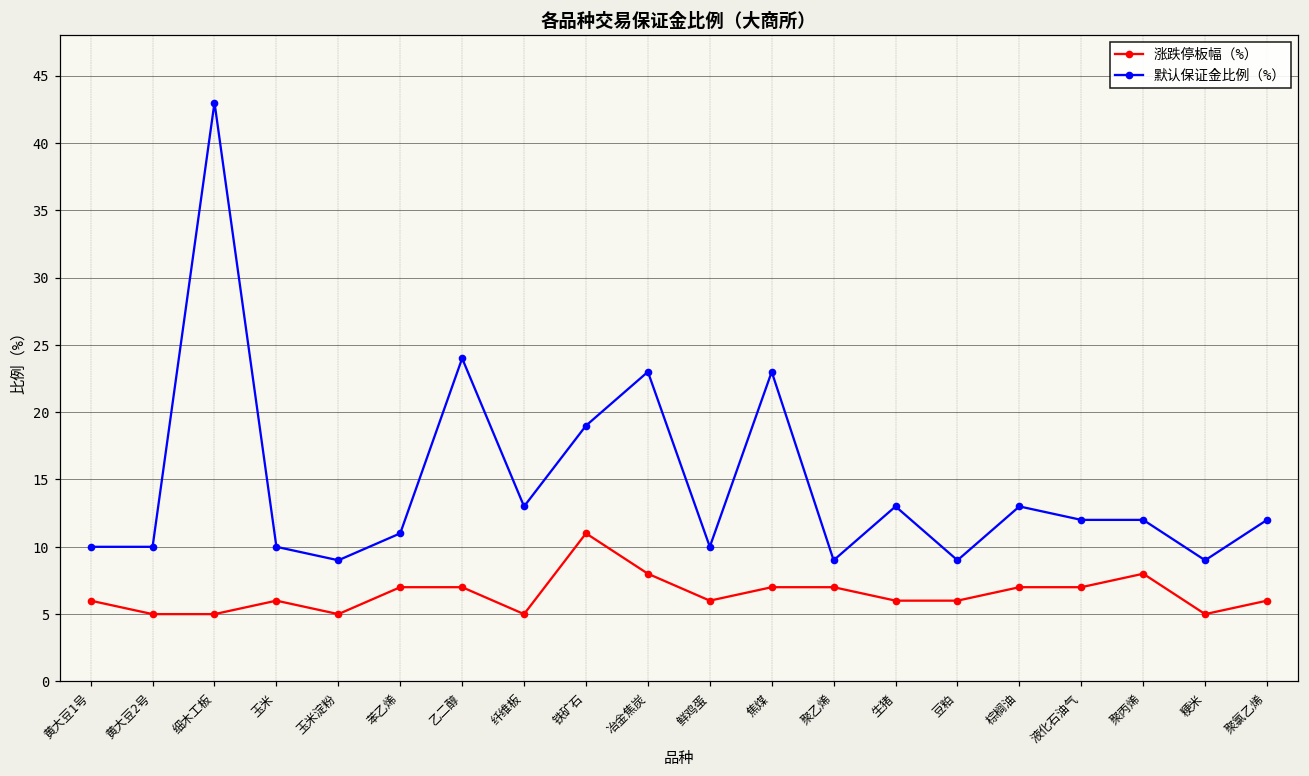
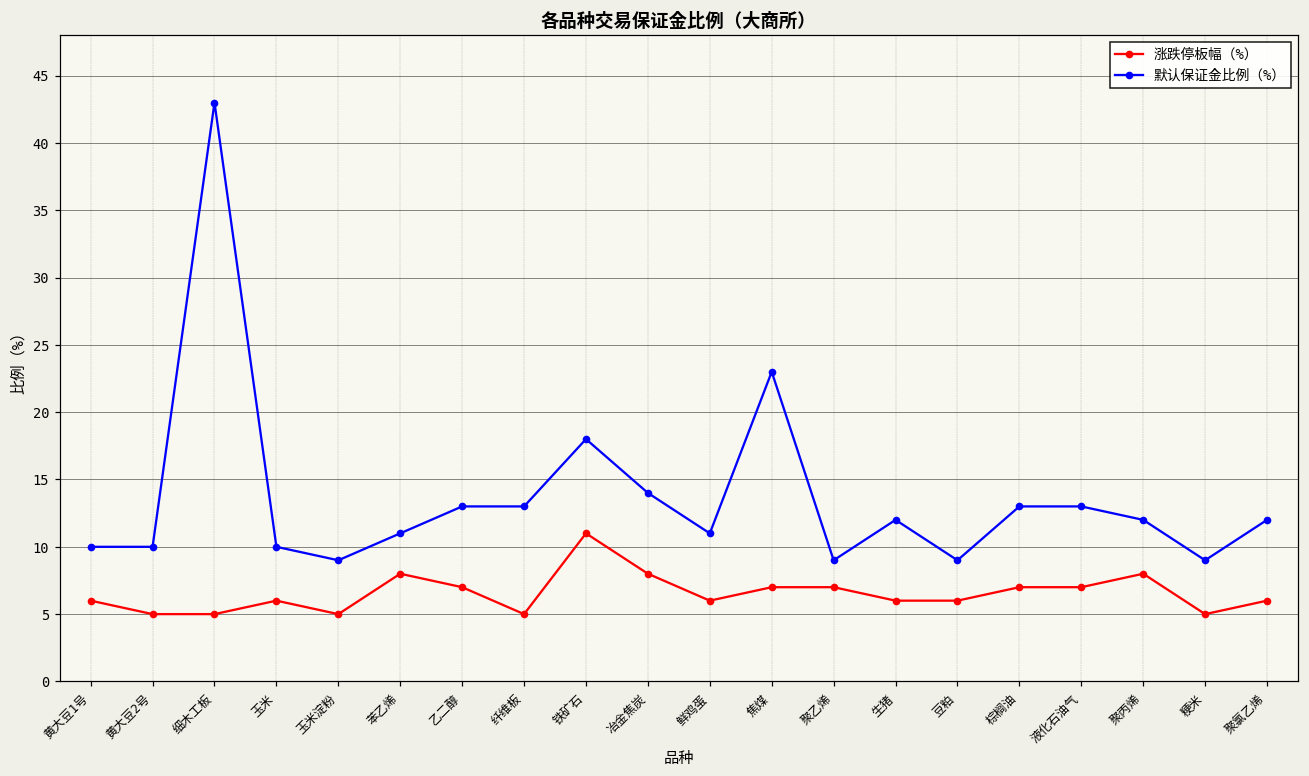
涨跌停板幅（%）, 苯乙烯: 7 -> 8
默认保证金比例（%）, 乙二醇: 24 -> 13
默认保证金比例（%）, 铁矿石: 19 -> 18
默认保证金比例（%）, 冶金焦炭: 23 -> 14
默认保证金比例（%）, 鲜鸡蛋: 10 -> 11
默认保证金比例（%）, 生猪: 13 -> 12
默认保证金比例（%）, 液化石油气: 12 -> 13
